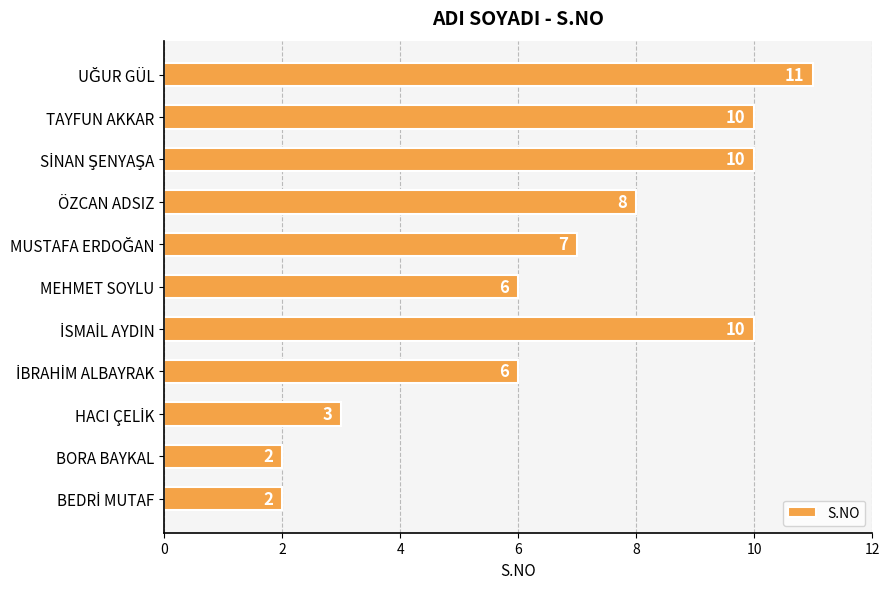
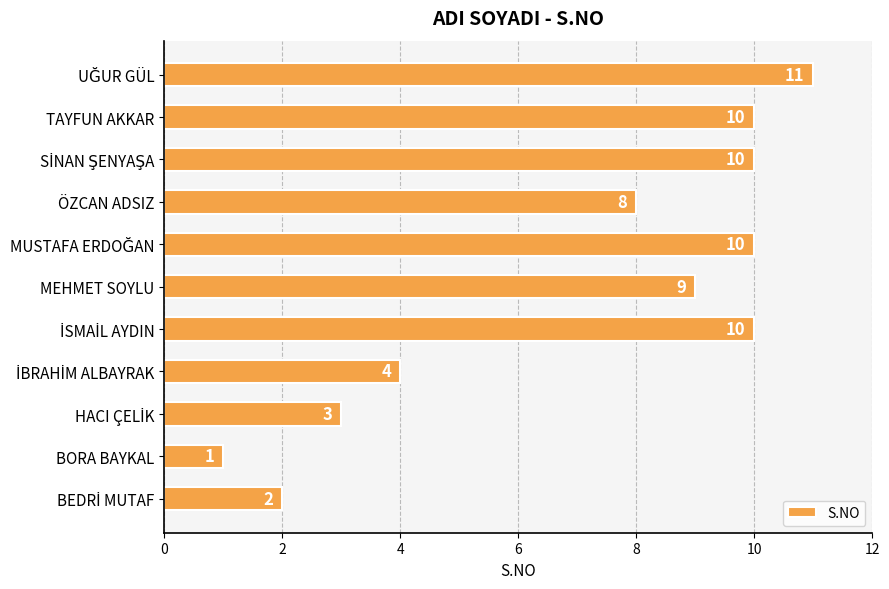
MUSTAFA ERDOĞAN: 7 -> 10
MEHMET SOYLU: 6 -> 9
İBRAHİM ALBAYRAK: 6 -> 4
BORA BAYKAL: 2 -> 1
